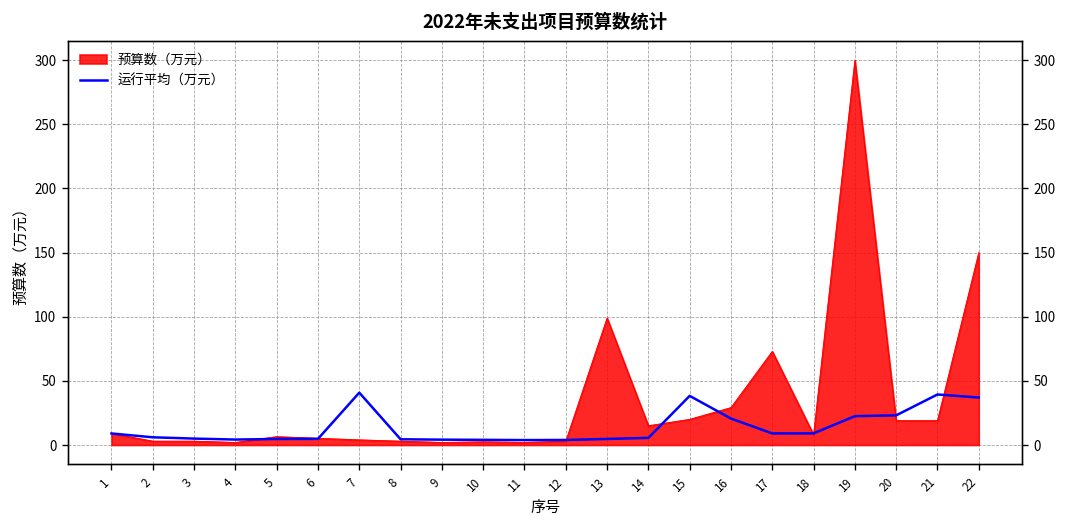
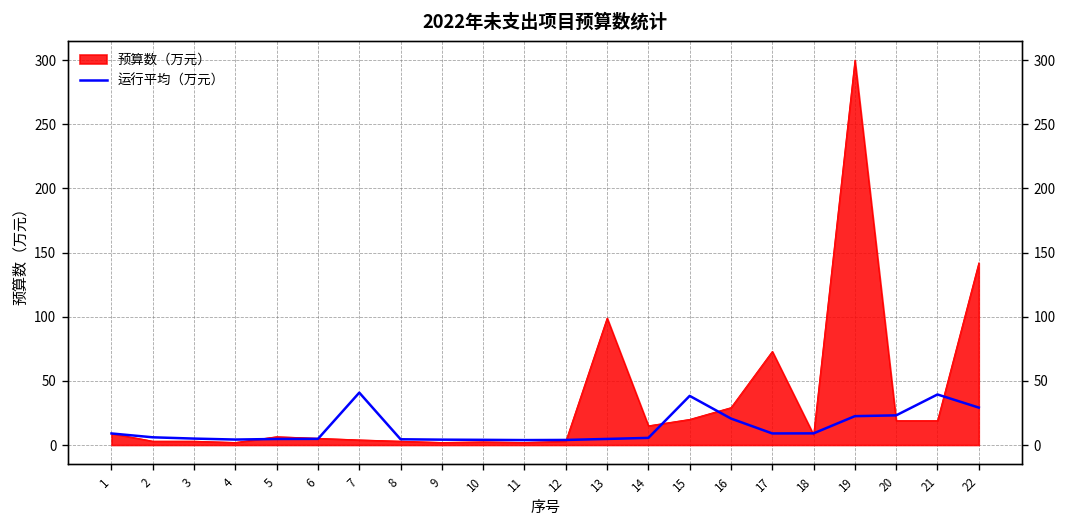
预算数（万元）, 22: 150 -> 142
运行平均（万元）, 22: 37 -> 29
